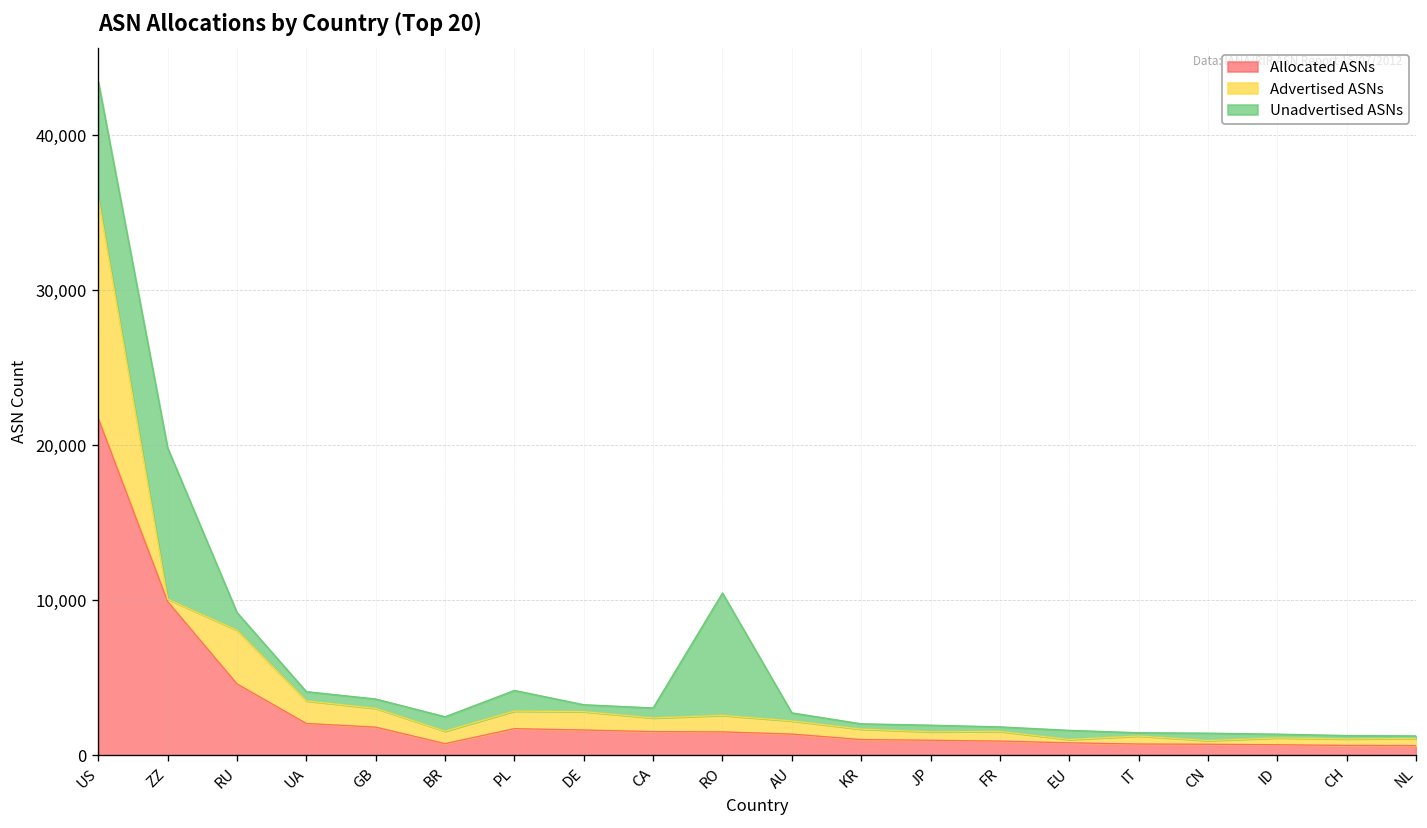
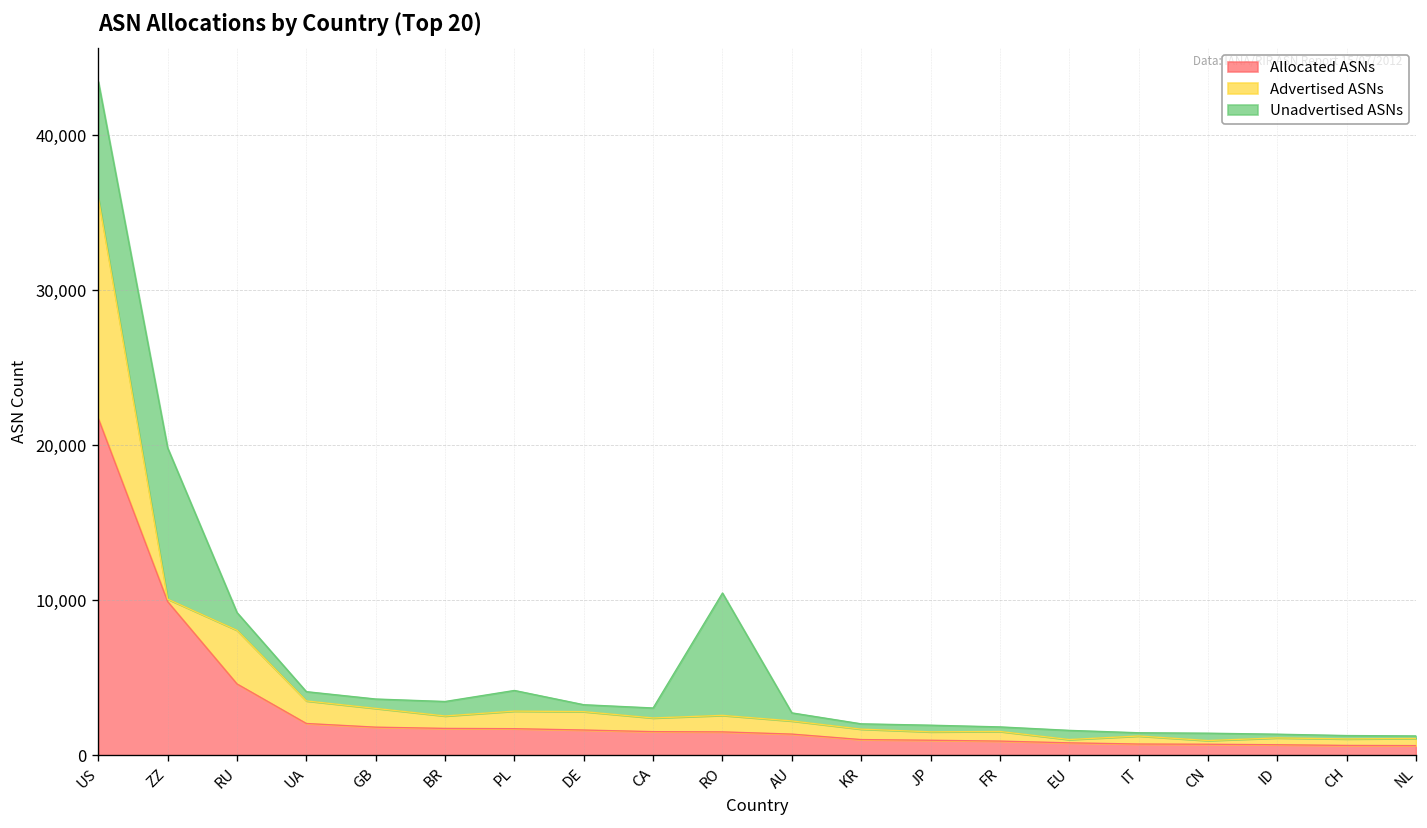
Allocated ASNs, BR: 800 -> 1,700
